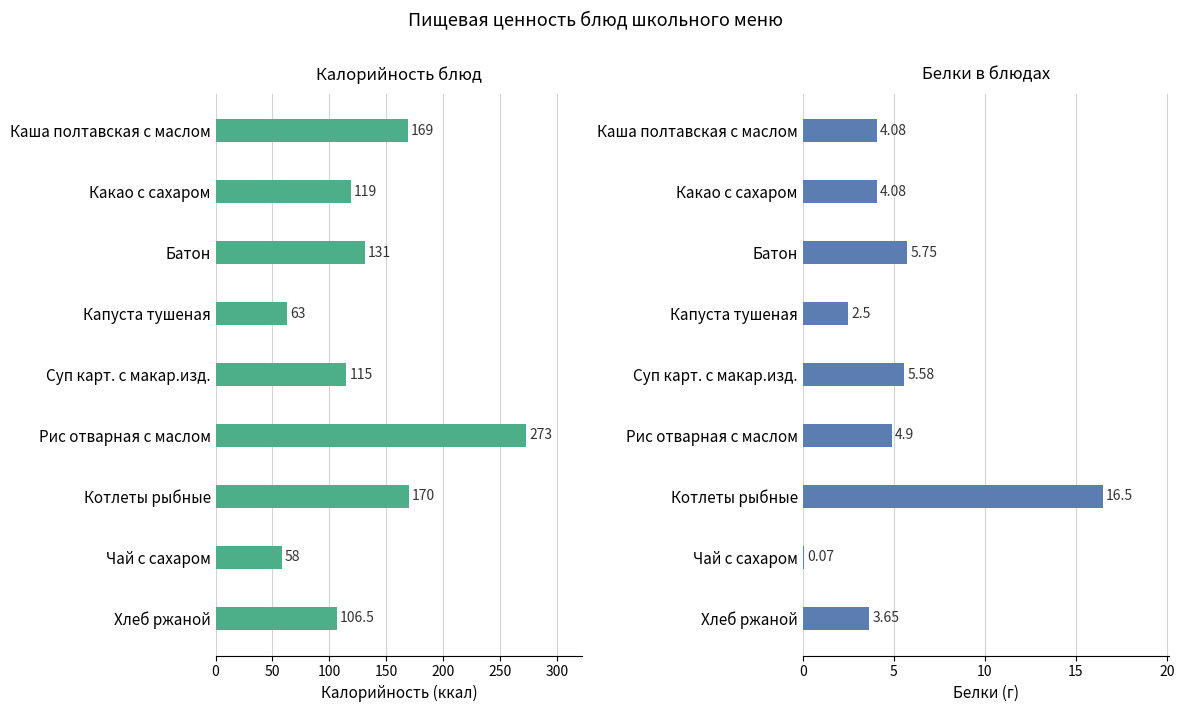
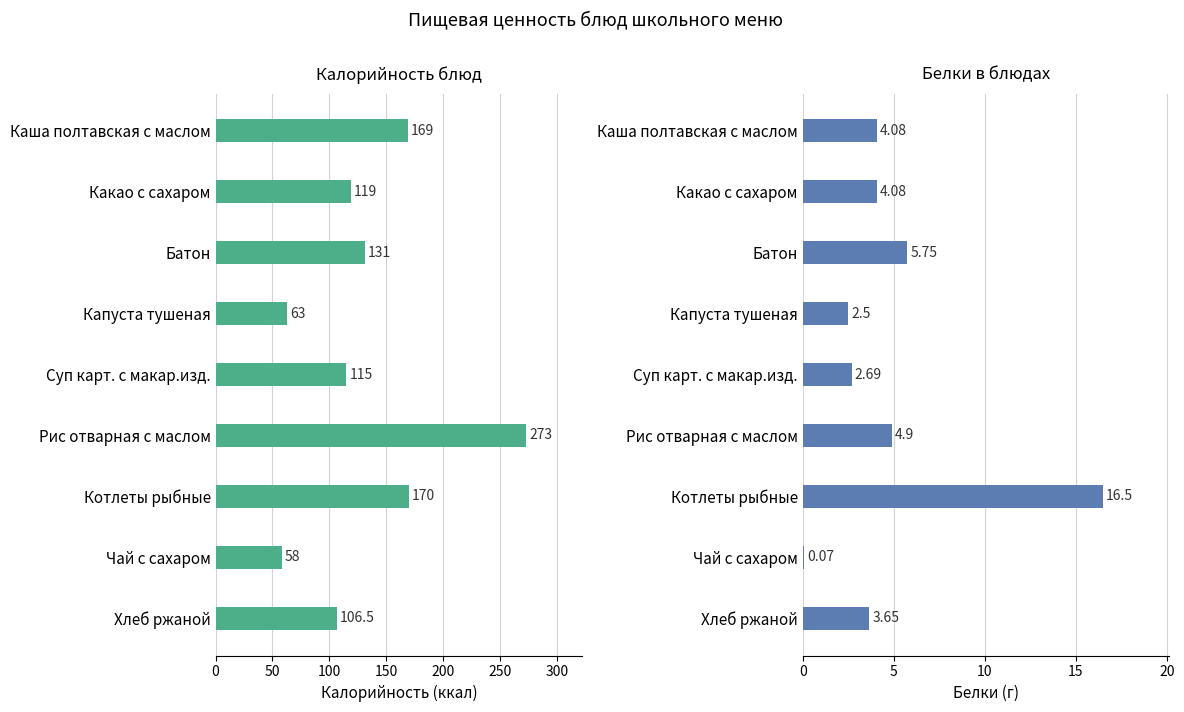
Белки в блюдах, Суп карт. с макар.изд.: 5.58 -> 2.69
